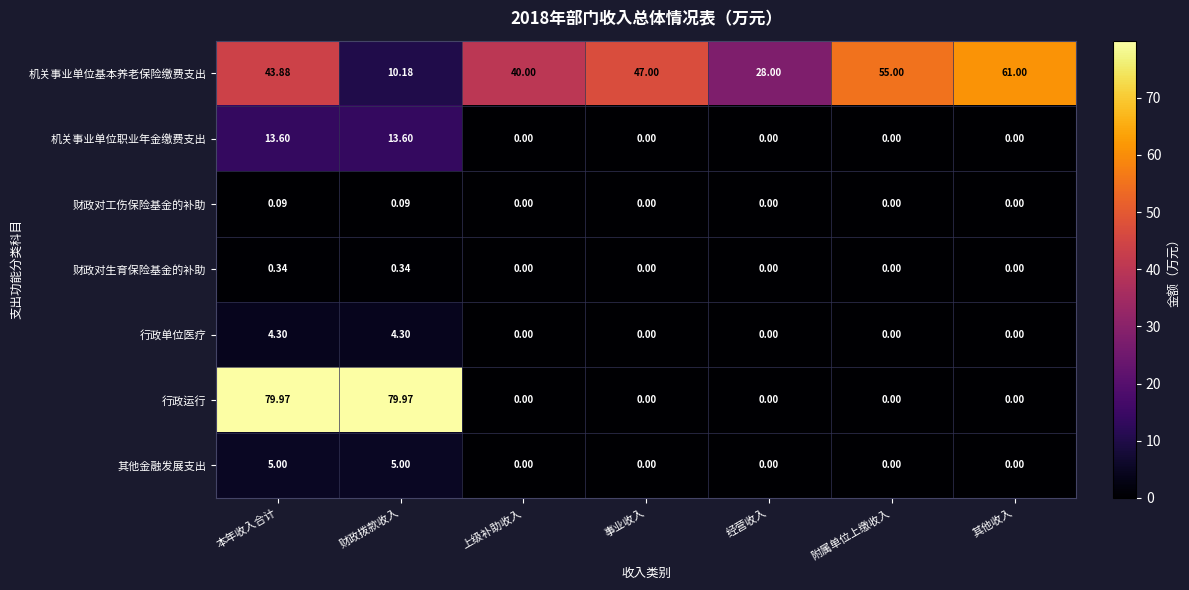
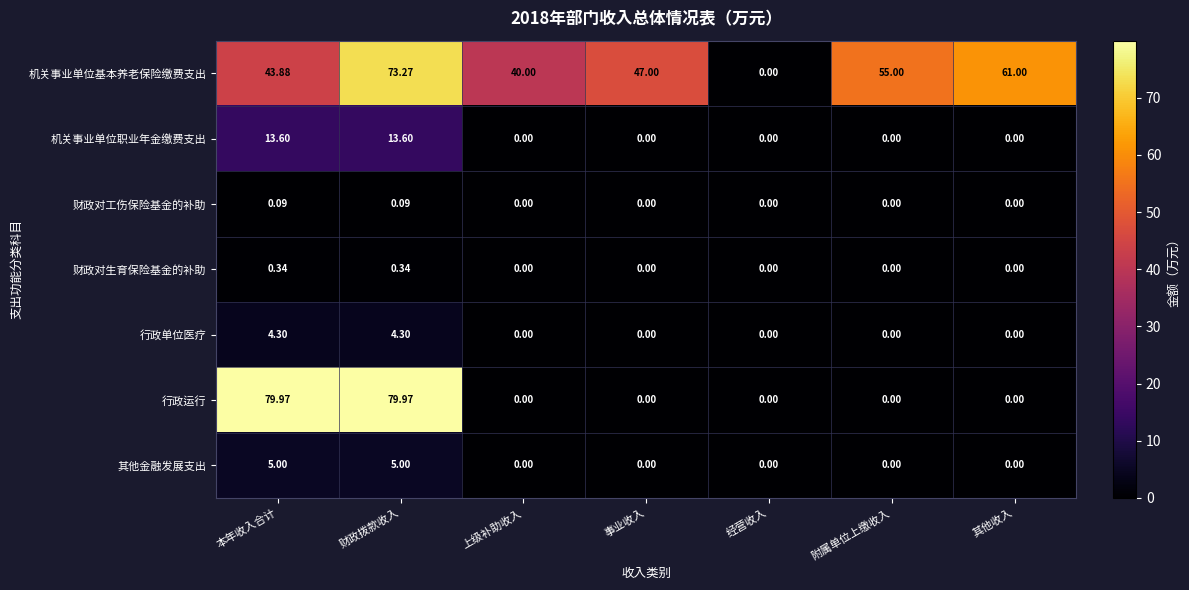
机关事业单位基本养老保险缴费支出, 财政拨款收入: 10.18 -> 73.27
机关事业单位基本养老保险缴费支出, 经营收入: 28.00 -> 0.00
